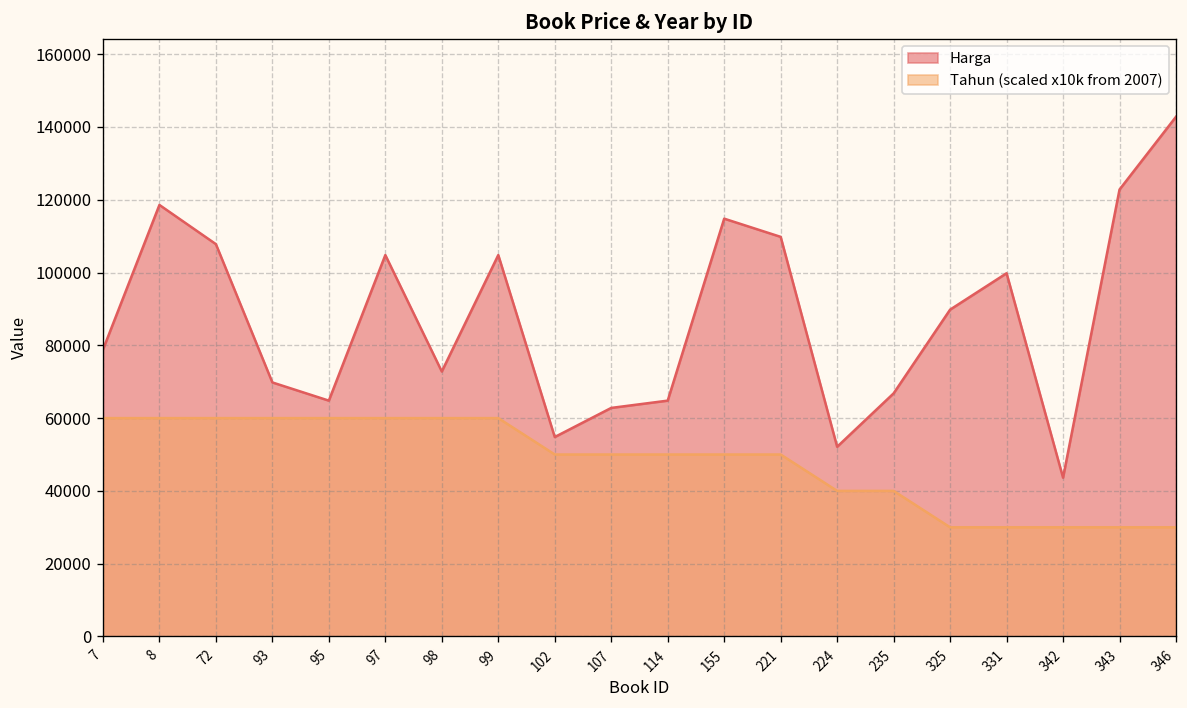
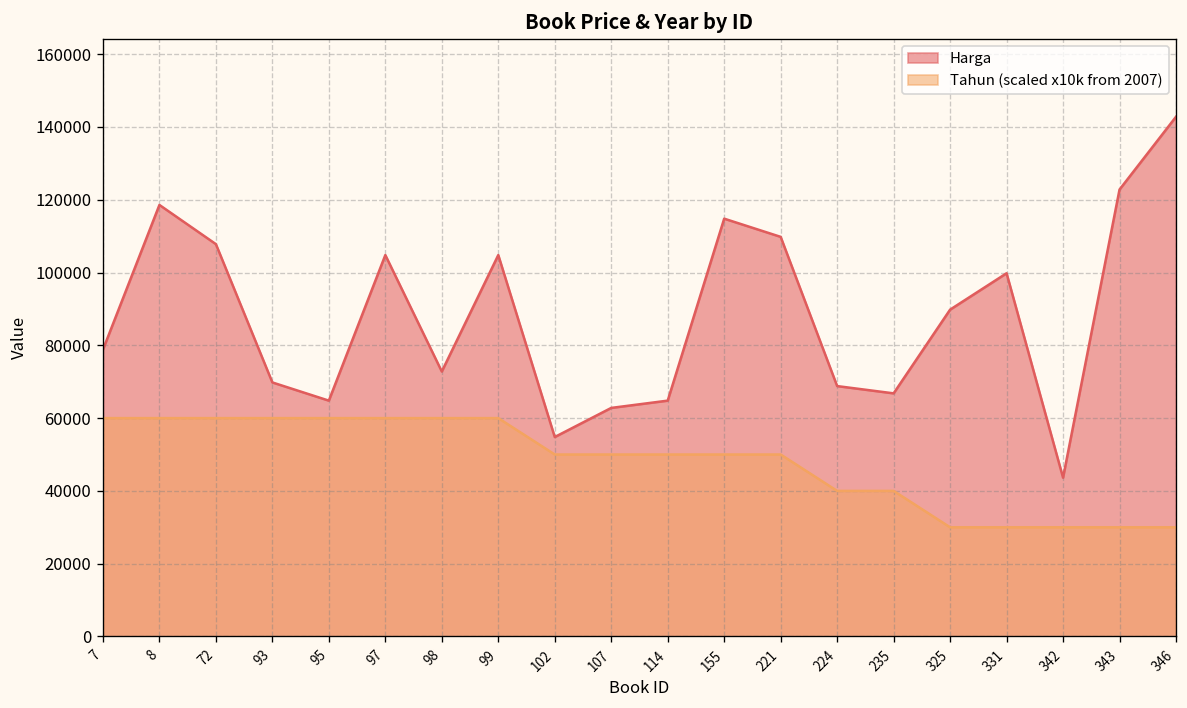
Harga, 224: 52000 -> 69000
